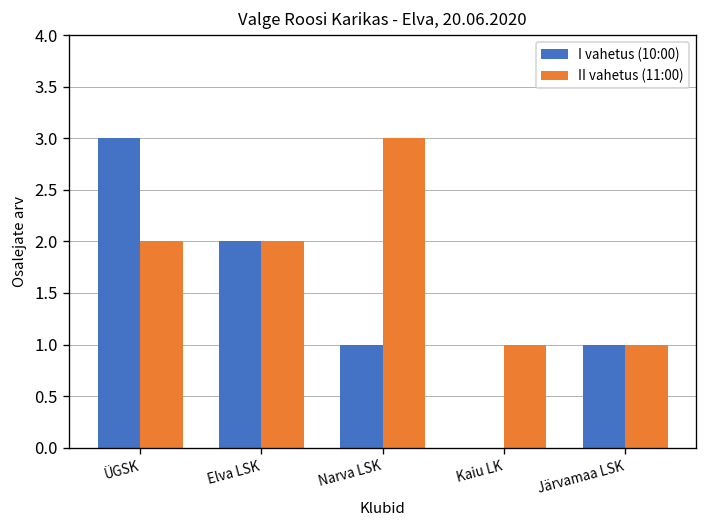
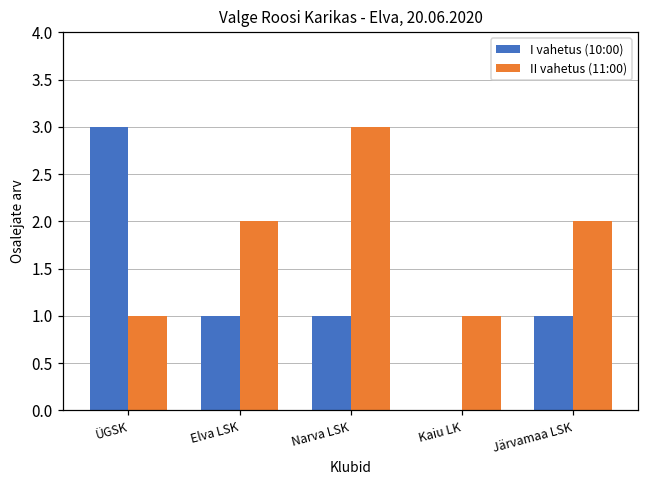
II vahetus (11:00), ÜGSK: 2 -> 1
I vahetus (10:00), Elva LSK: 2 -> 1
II vahetus (11:00), Järvamaa LSK: 1 -> 2
